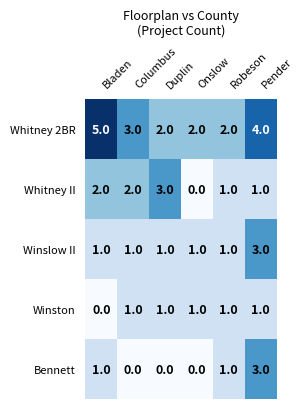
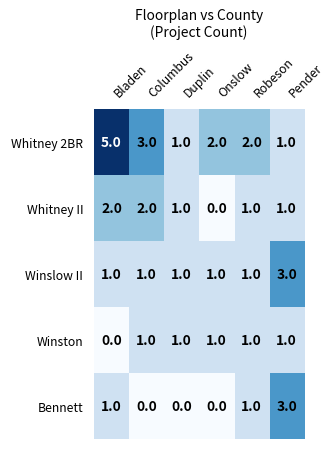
Whitney 2BR, Duplin: 2.0 -> 1.0
Whitney 2BR, Pender: 4.0 -> 1.0
Whitney II, Duplin: 3.0 -> 1.0
